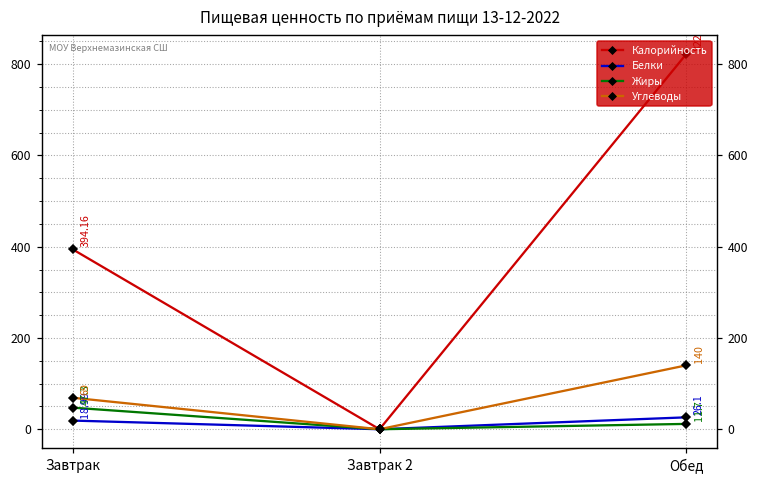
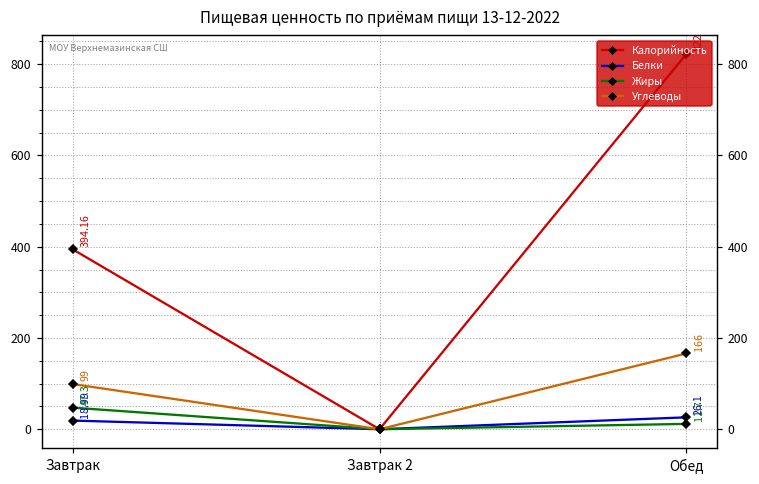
Углеводы, Завтрак: 69 -> 99
Углеводы, Обед: 140 -> 166
